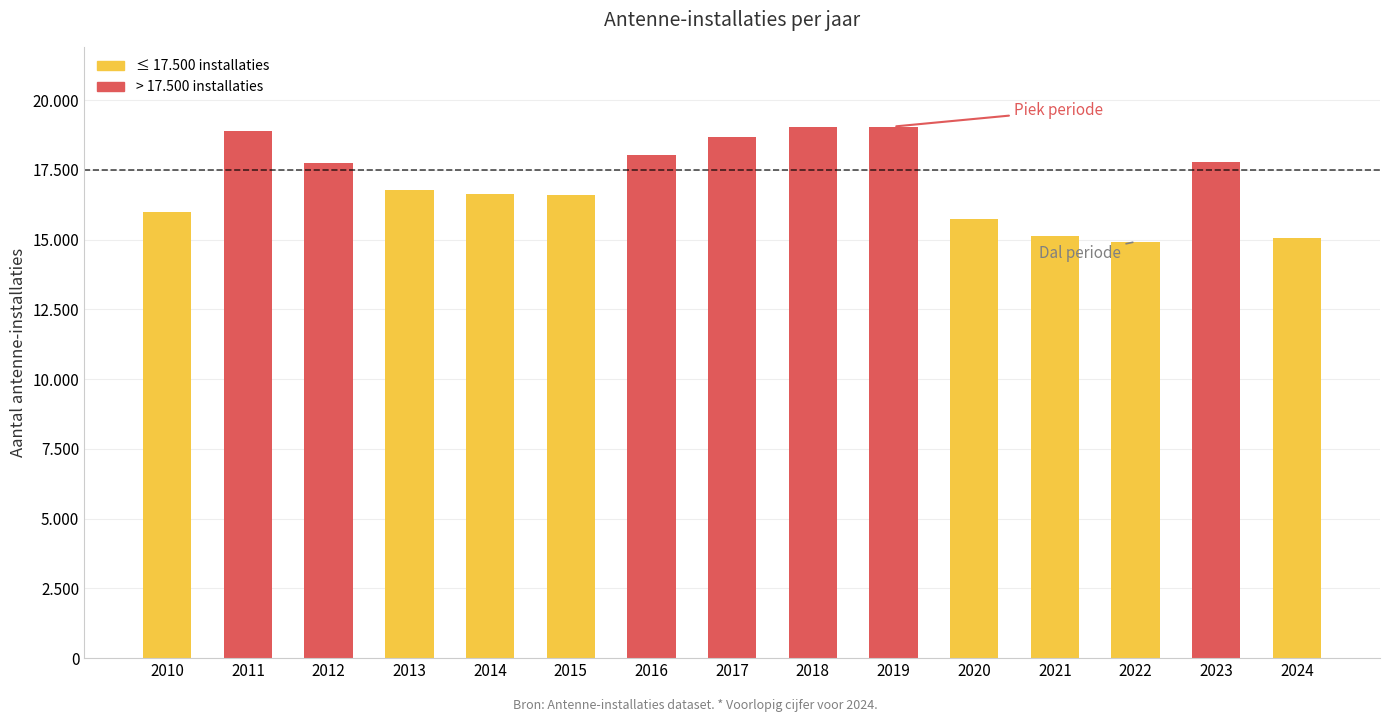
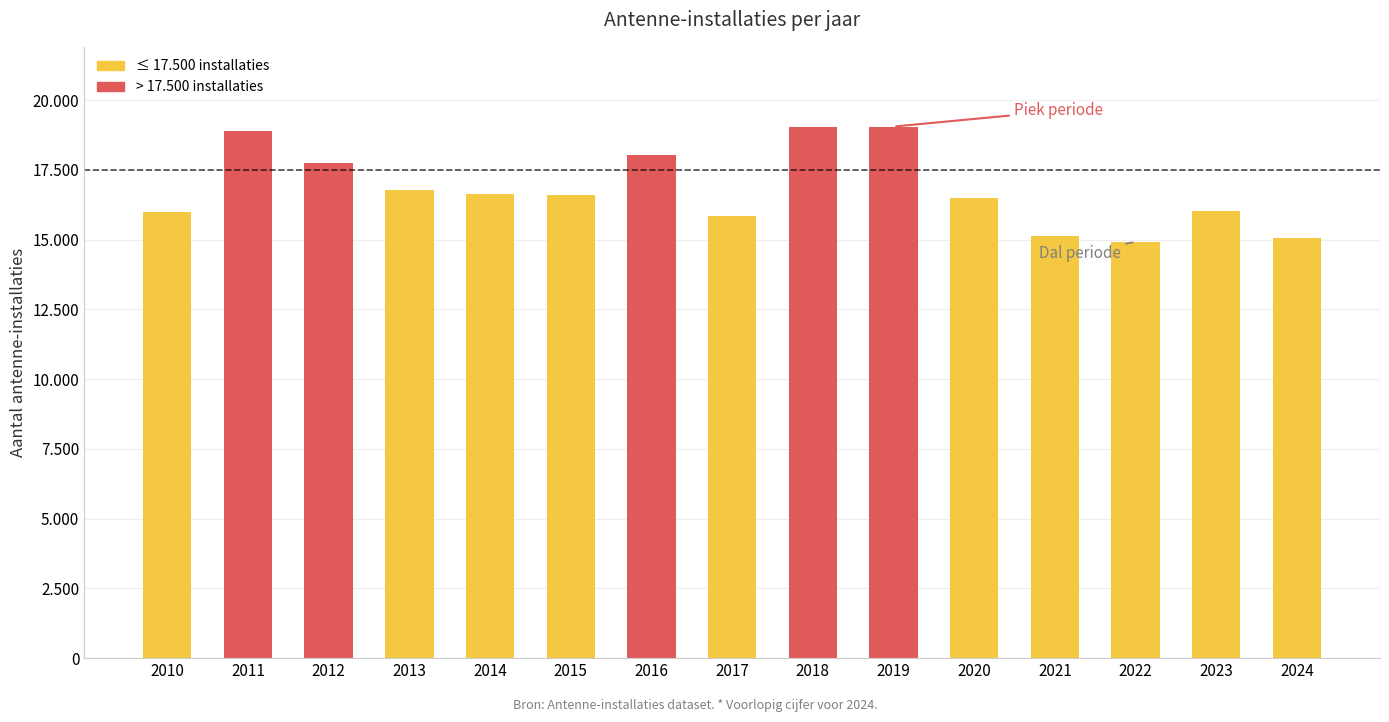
2017: 18.7 -> 15.9
2020: 15.7 -> 16.5
2023: 17.8 -> 16.0
